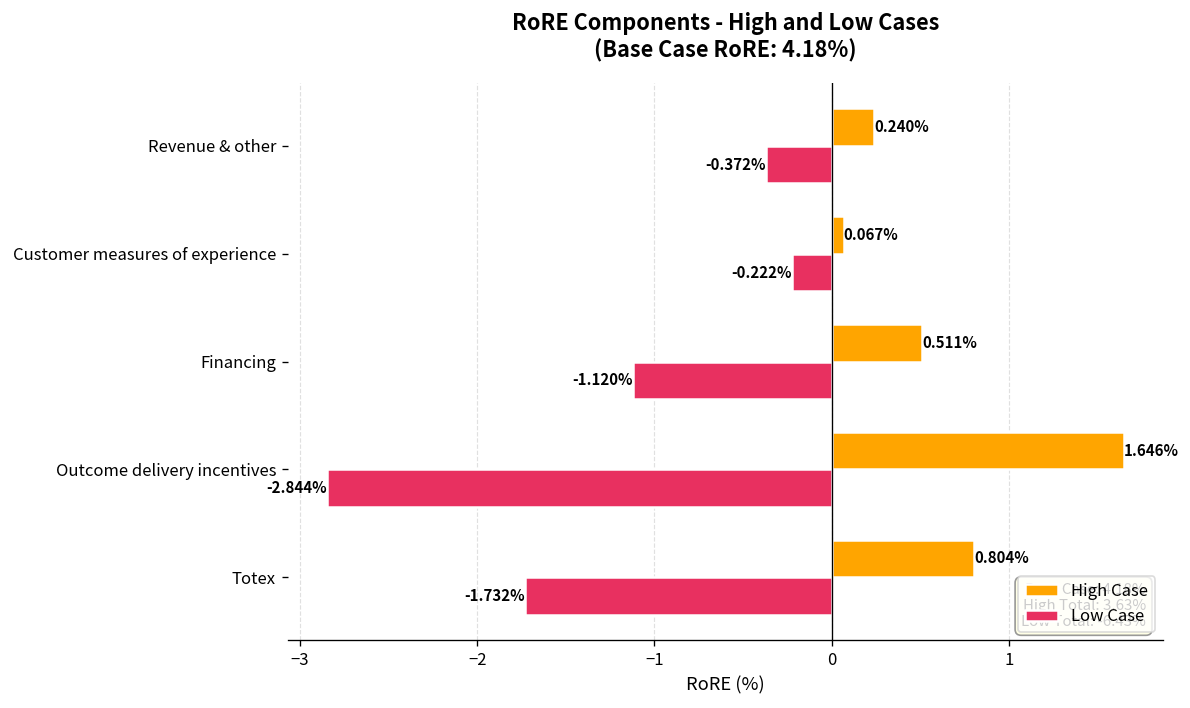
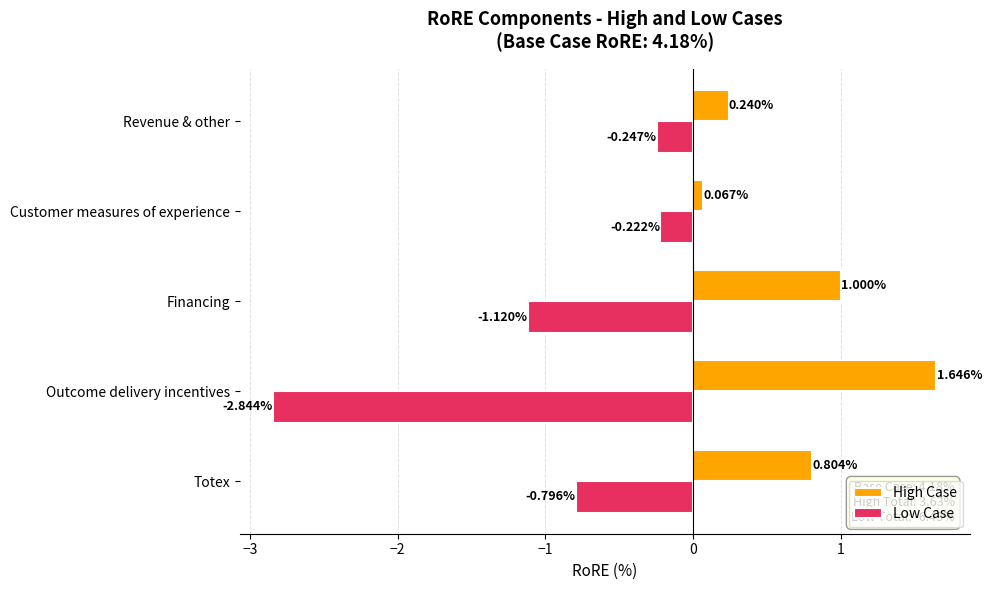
Low Case, Revenue & other: -0.372% -> -0.247%
High Case, Financing: 0.511% -> 1.000%
Low Case, Totex: -1.732% -> -0.796%
